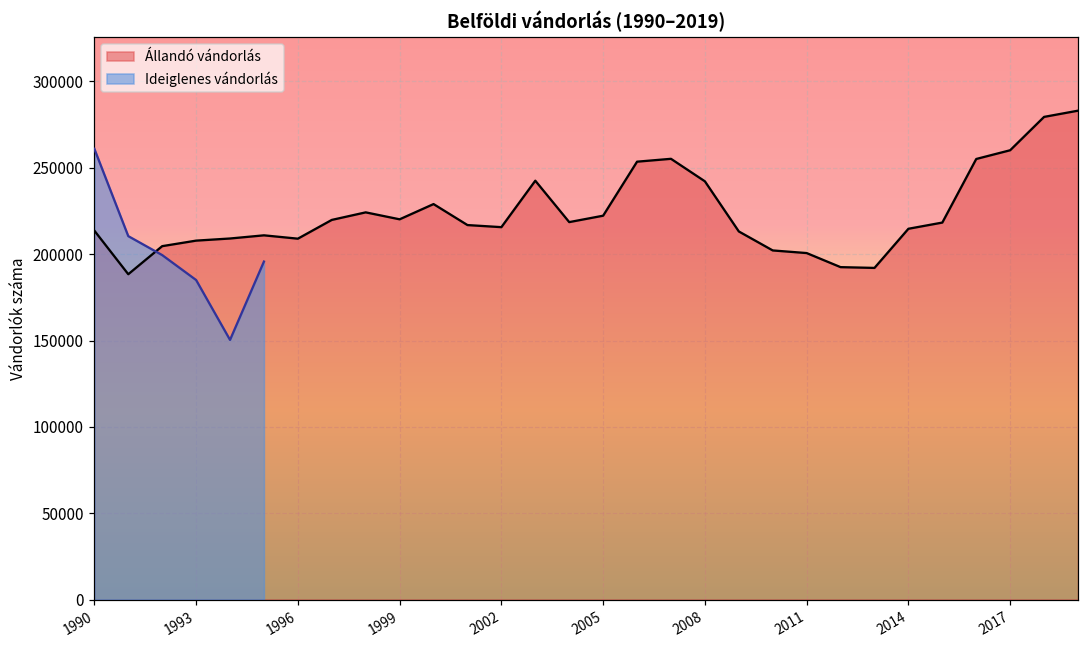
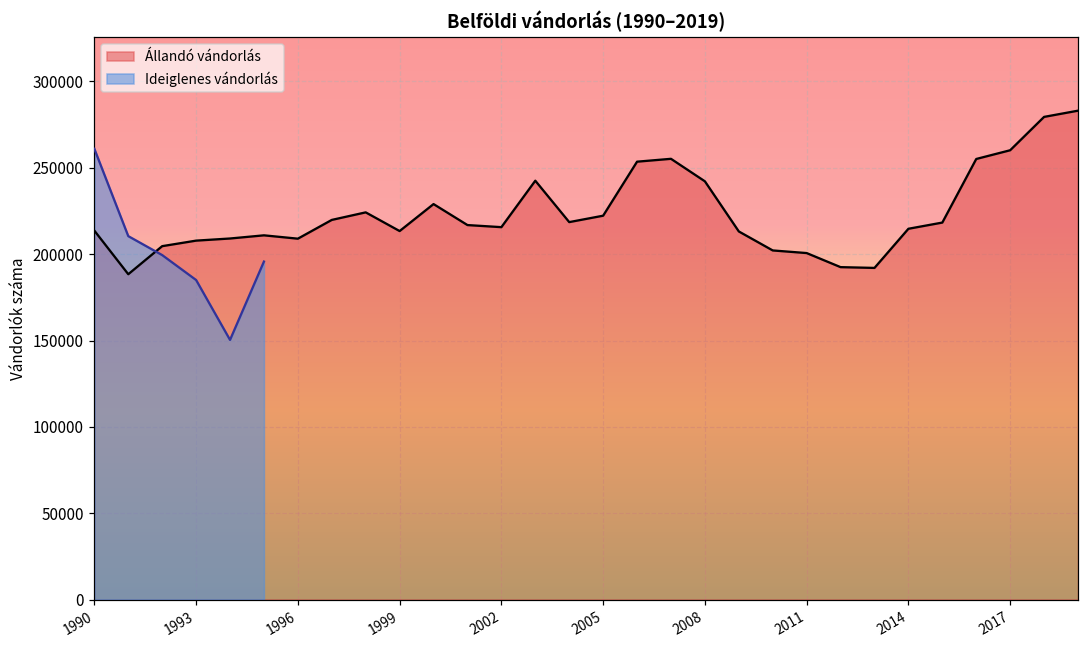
Állandó vándorlás, 1999: 220000 -> 213000
